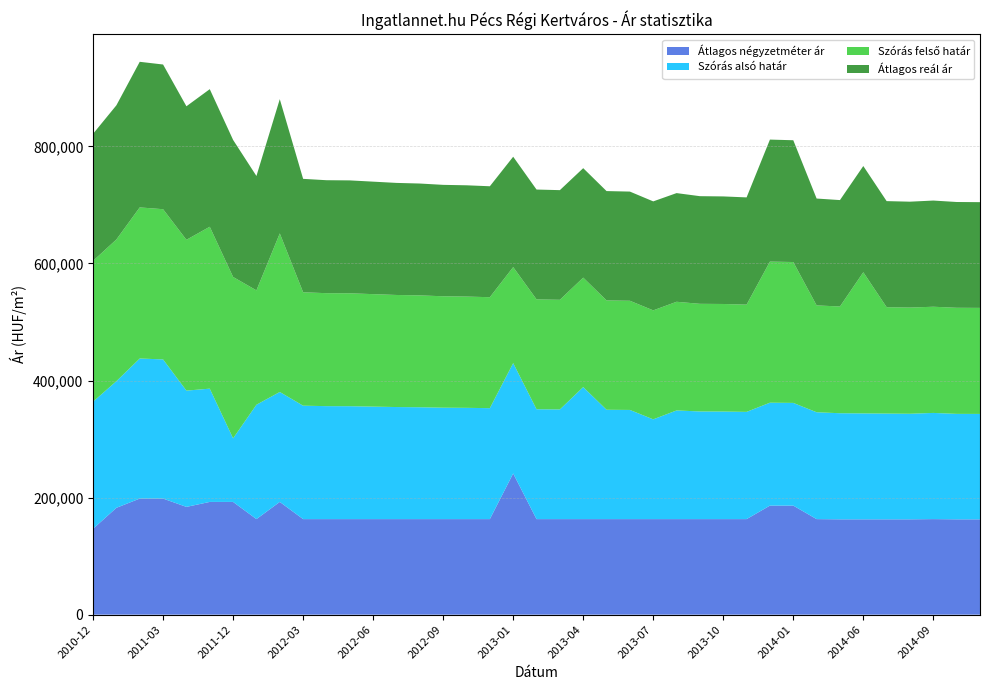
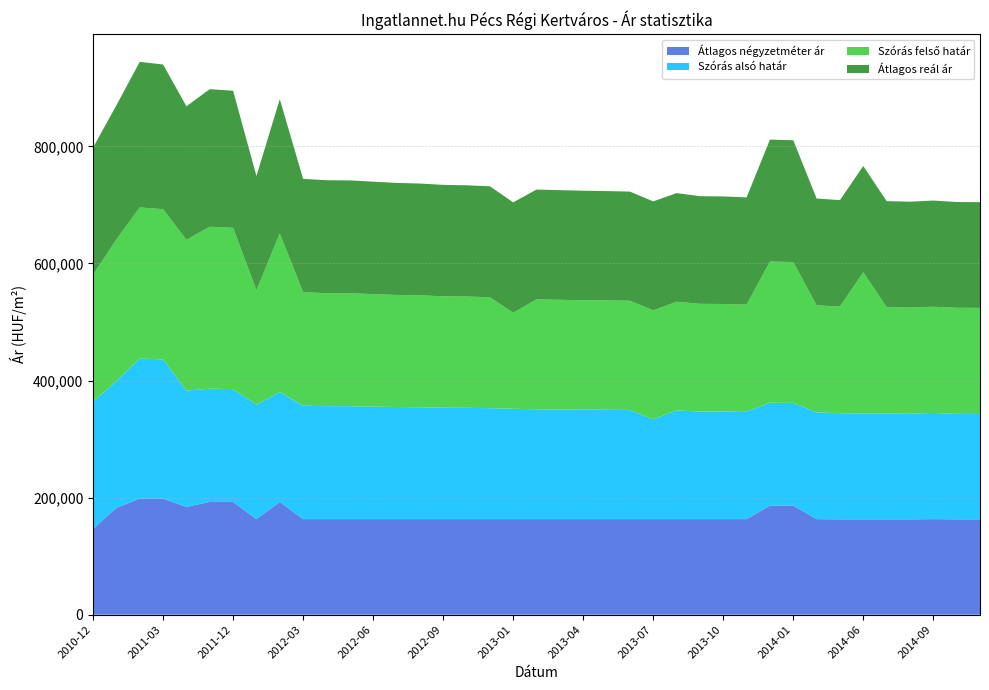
Szórás felső határ, 2010-12: 240,000 -> 220,000
Szórás alsó határ, 2011-12: 110,000 -> 190,000
Átlagos négyzetméter ár, 2013-01: 240,000 -> 160,000
Szórás alsó határ, 2013-04: 230,000 -> 190,000
